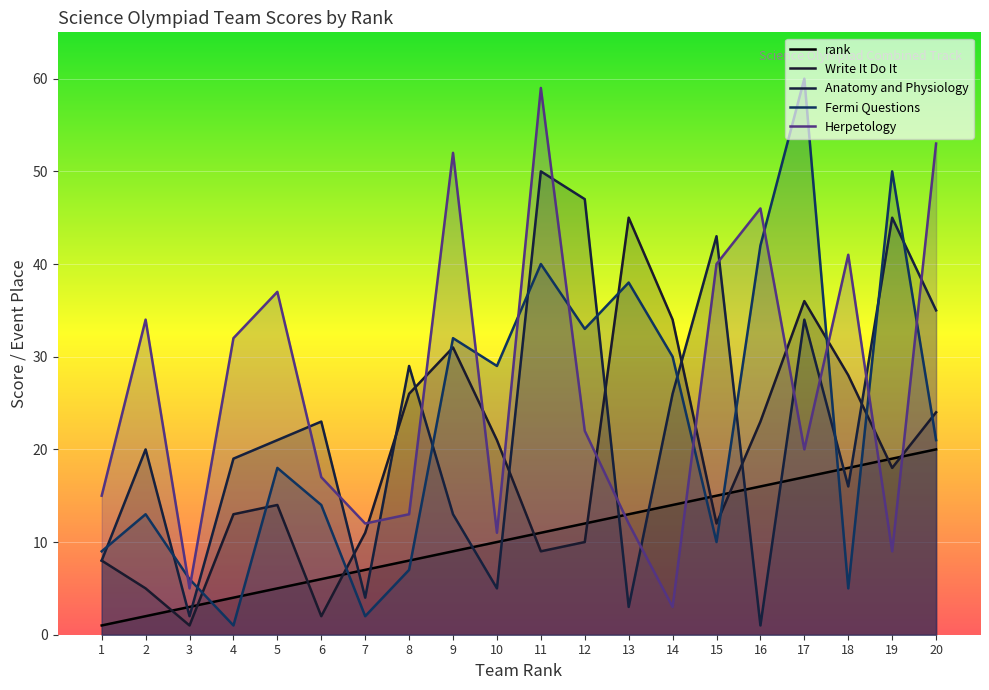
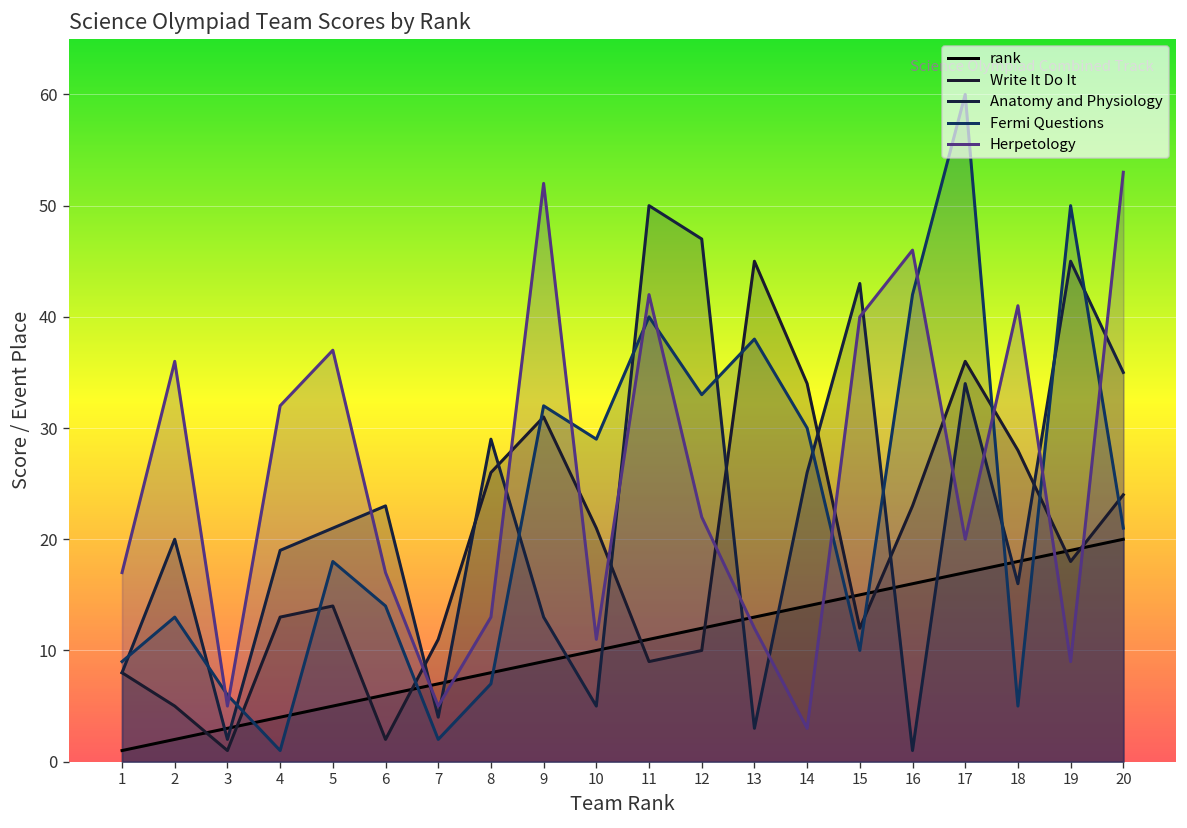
Herpetology, 1: 15 -> 17
Herpetology, 2: 34 -> 36
Herpetology, 7: 12 -> 5
Herpetology, 11: 59 -> 42
